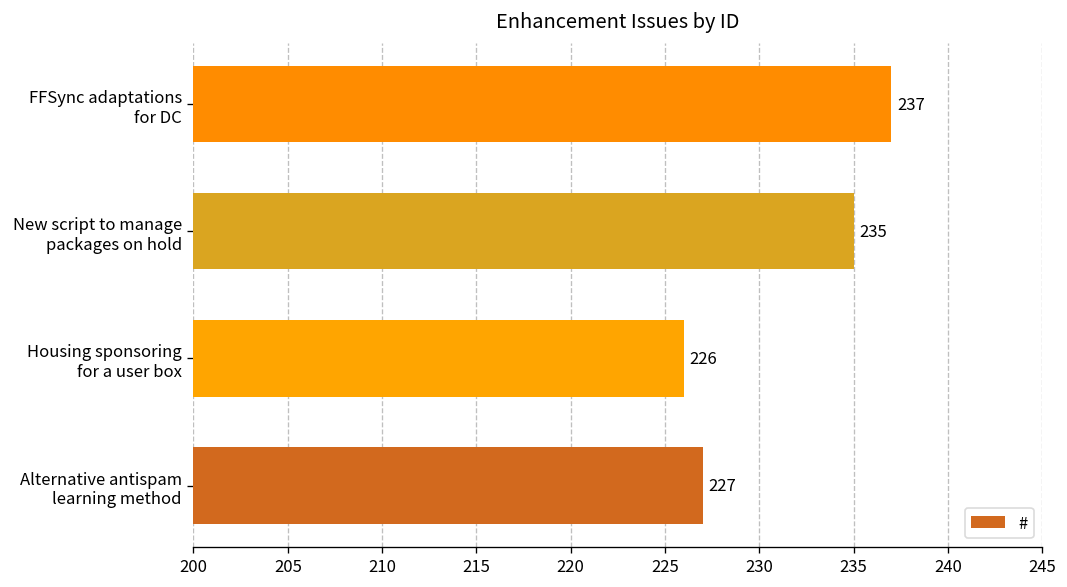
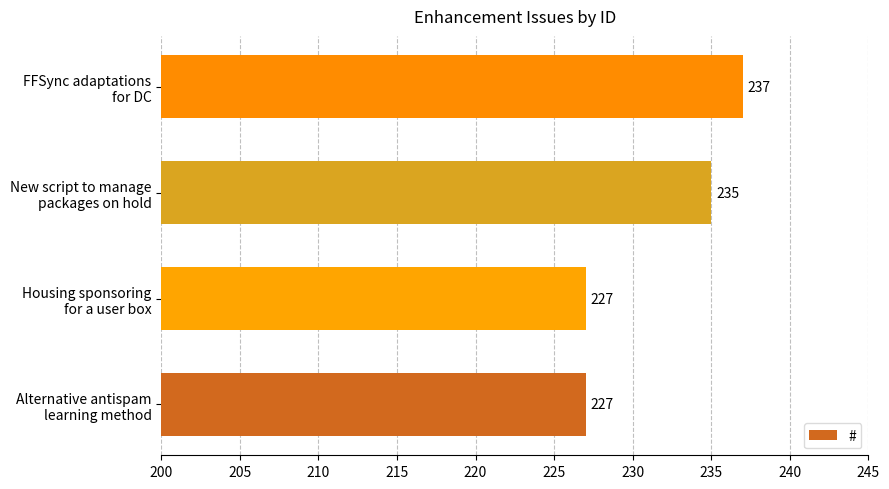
Housing sponsoring for a user box: 226 -> 227
